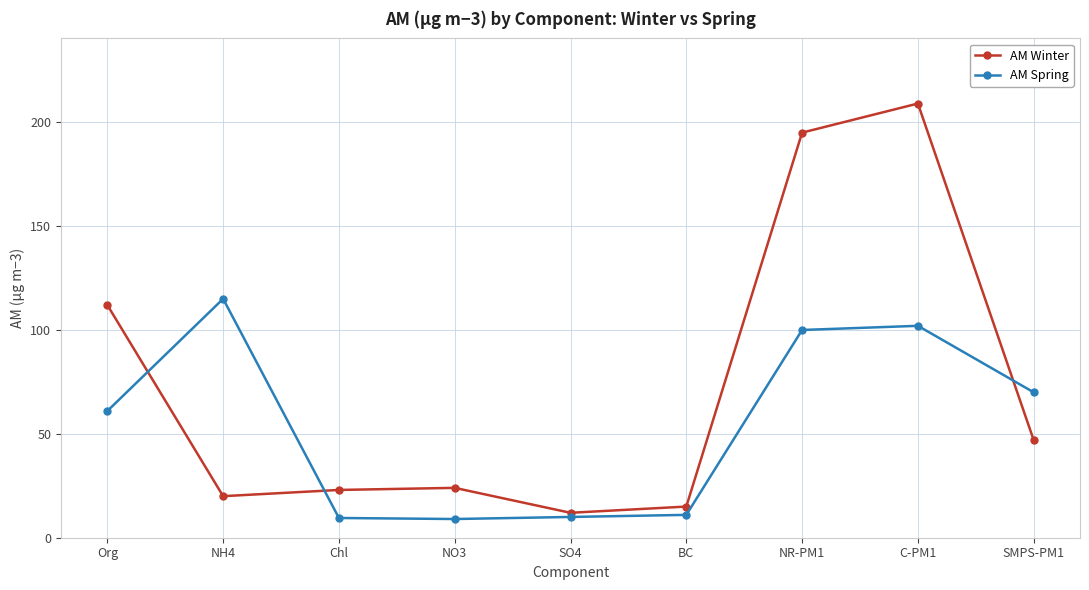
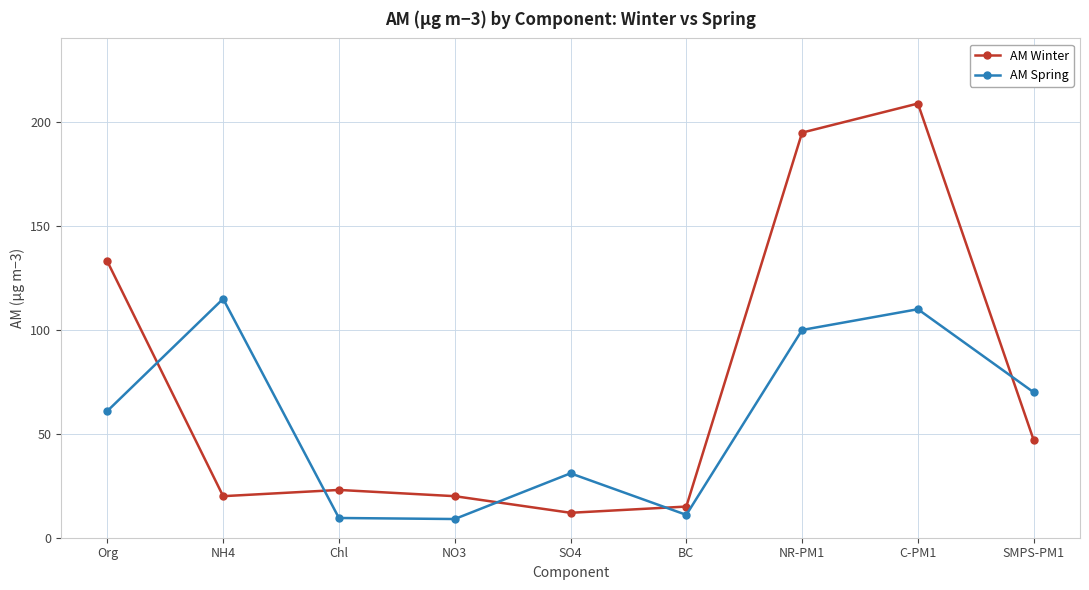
AM Winter, Org: 112 -> 133
AM Winter, NO3: 24 -> 20
AM Spring, SO4: 10 -> 31
AM Spring, C-PM1: 102 -> 110
